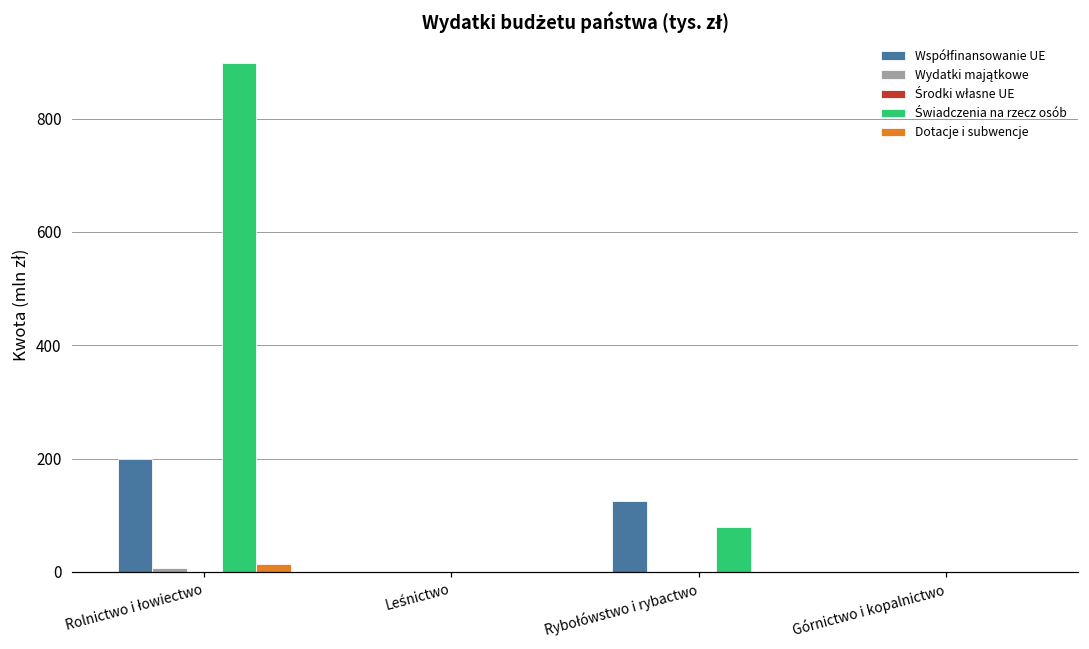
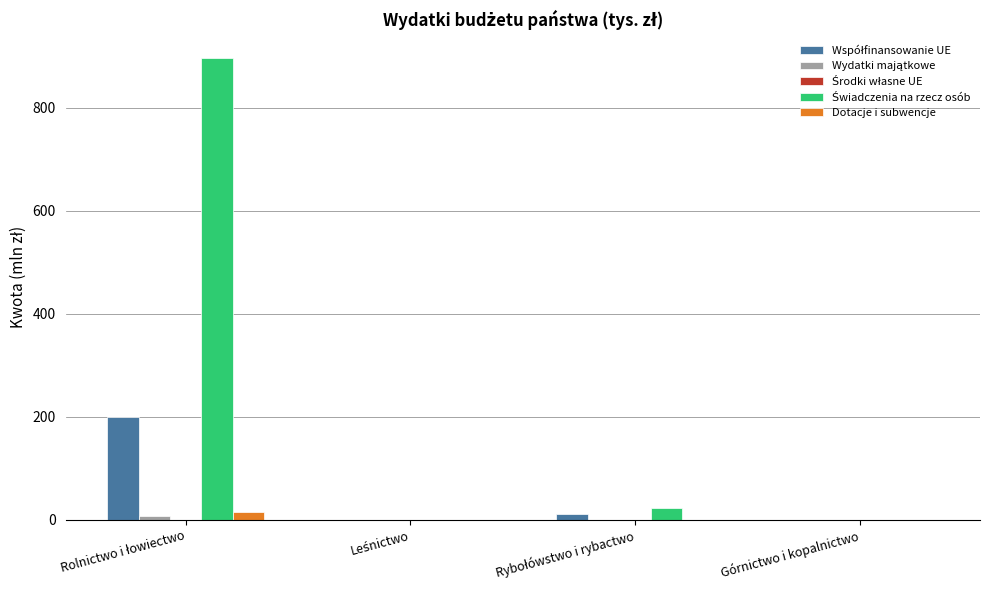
Współfinansowanie UE, Rybołówstwo i rybactwo: 120 -> 10
Świadczenia na rzecz osób, Rybołówstwo i rybactwo: 80 -> 20
